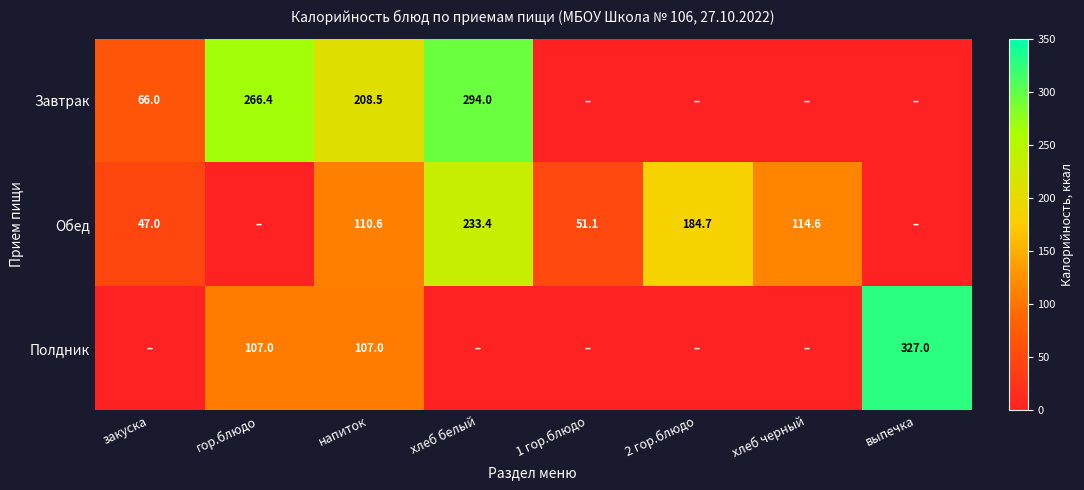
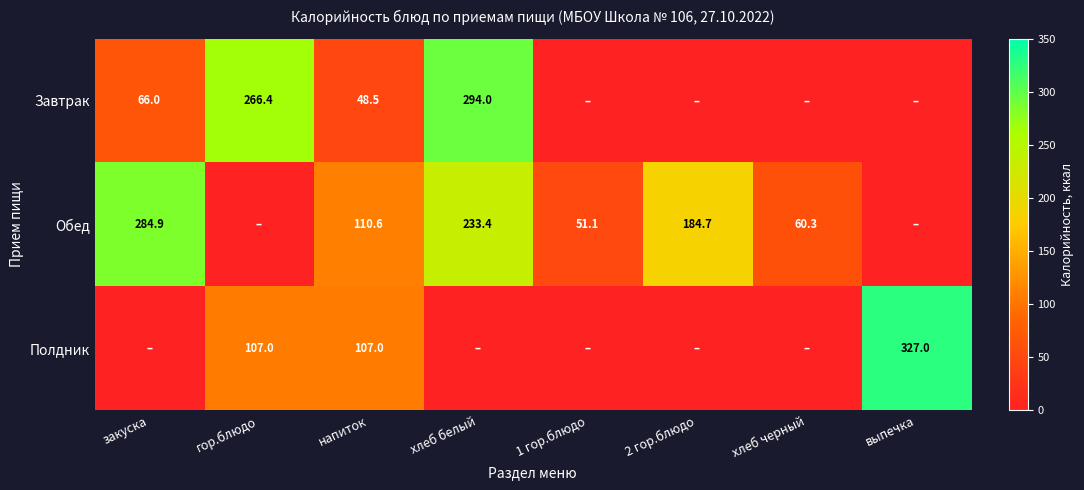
Завтрак, напиток: 208.5 -> 48.5
Обед, закуска: 47.0 -> 284.9
Обед, хлеб черный: 114.6 -> 60.3
